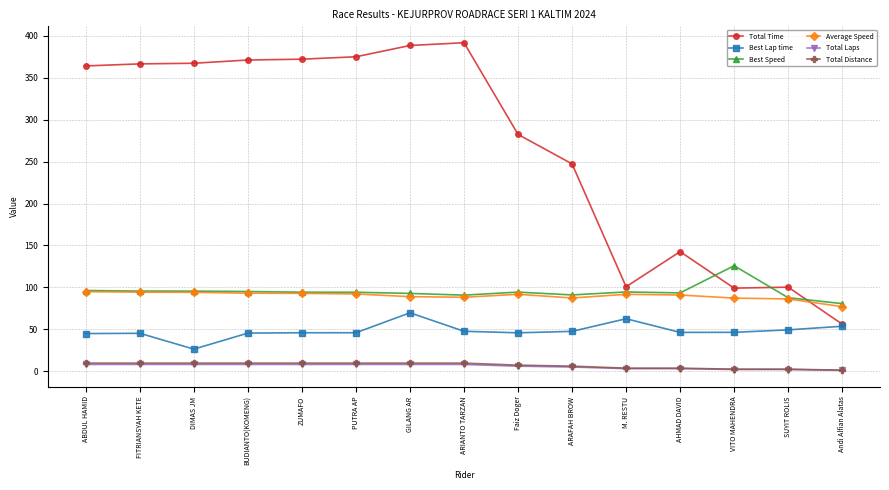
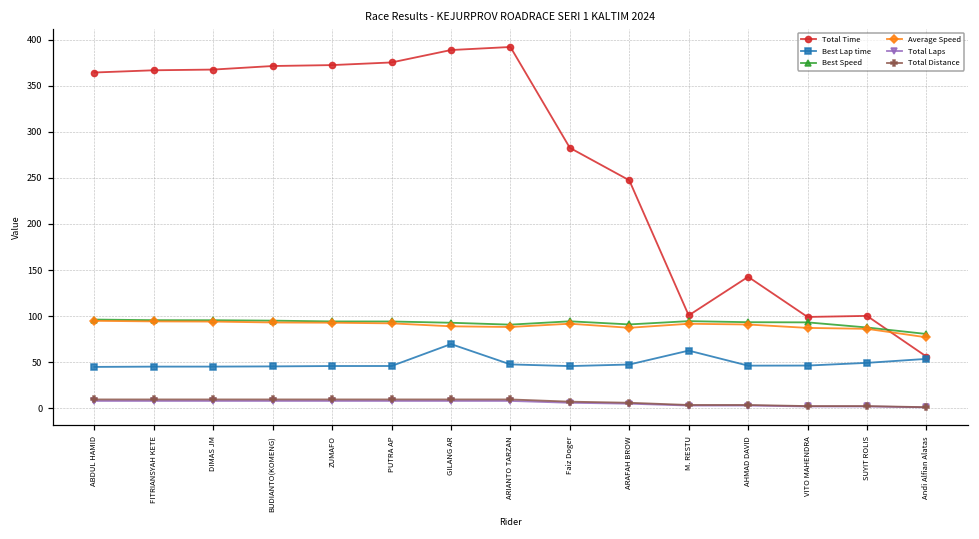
Best Lap time, DIMAS JM: 30 -> 50
Best Speed, VITO MAHENDRA: 130 -> 90
